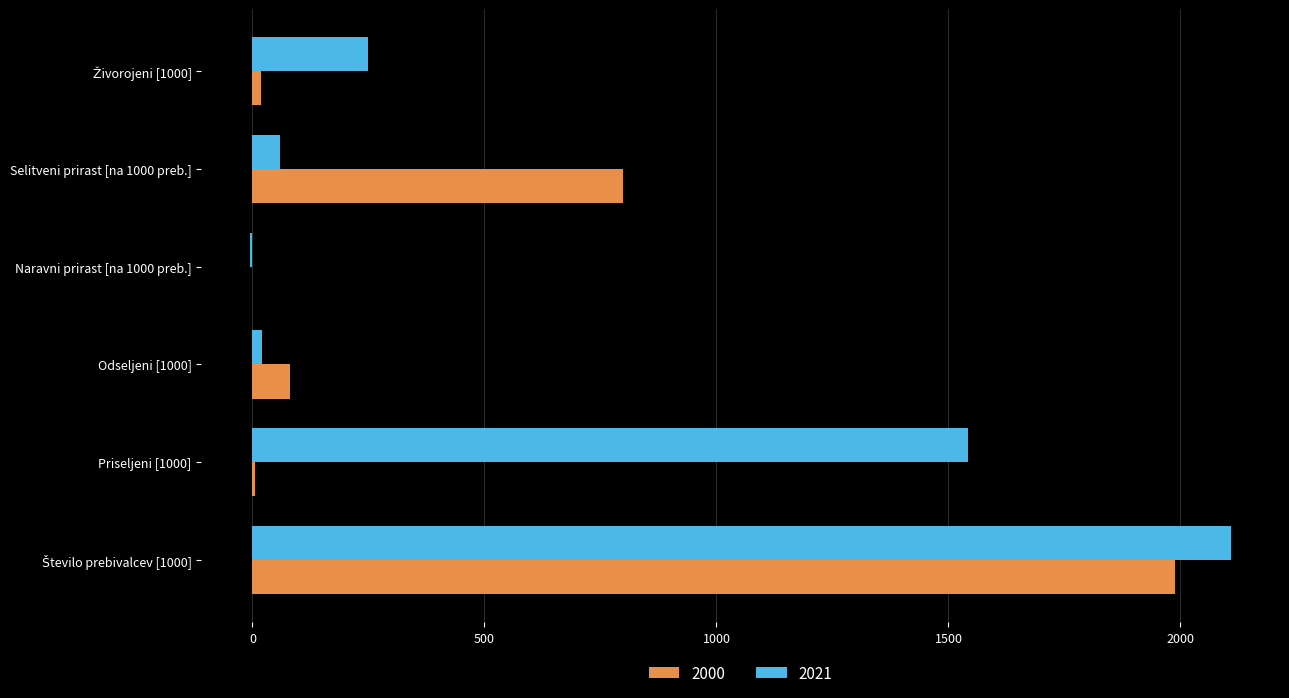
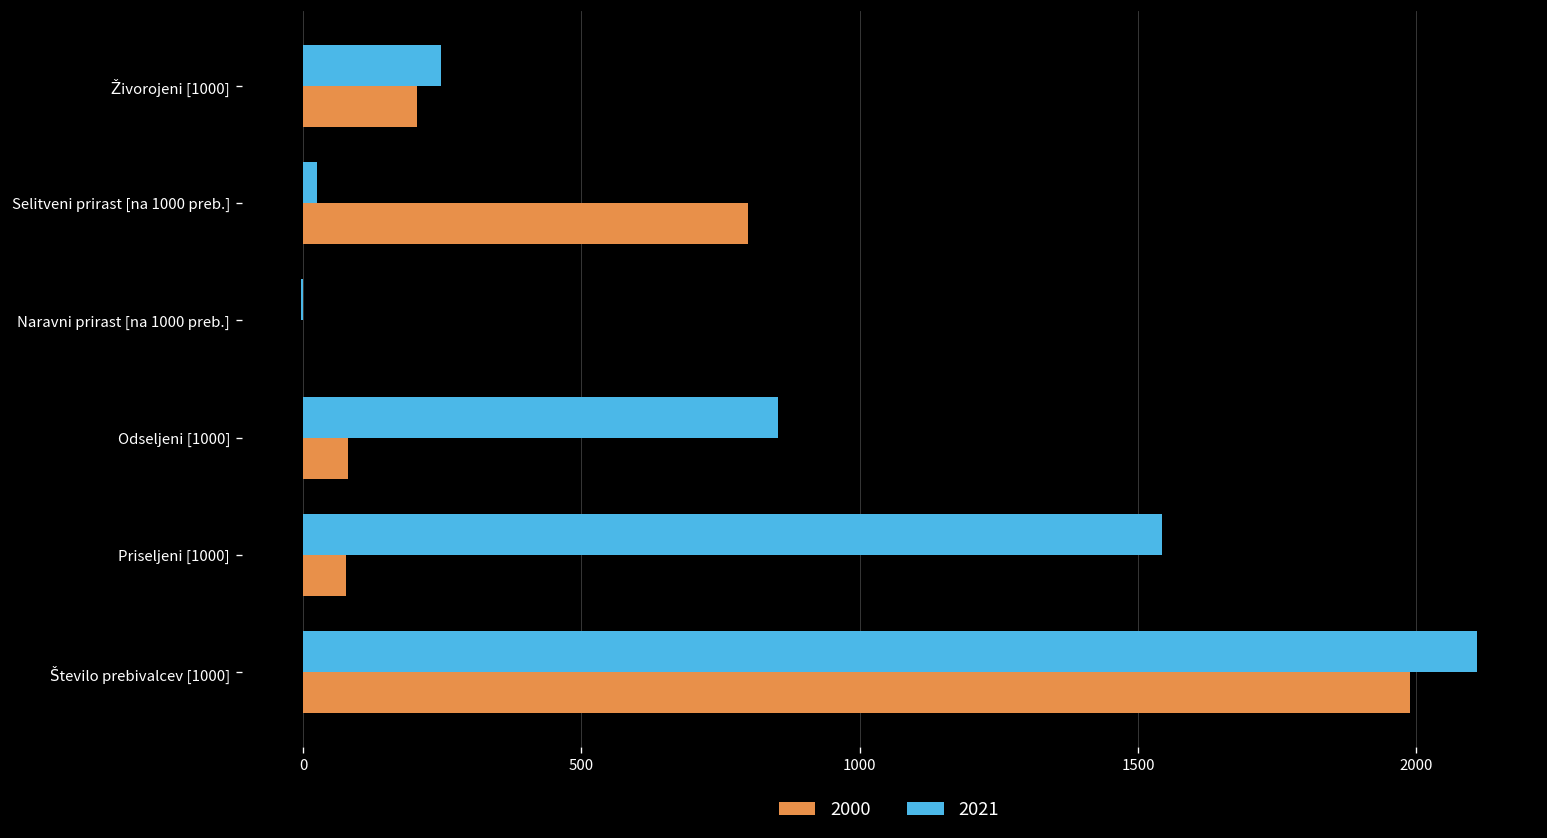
2000, Živorojeni [1000]: 20 -> 200
2021, Selitveni prirast [na 1000 preb.]: 60 -> 20
2021, Odseljeni [1000]: 20 -> 850
2000, Priseljeni [1000]: 10 -> 80
